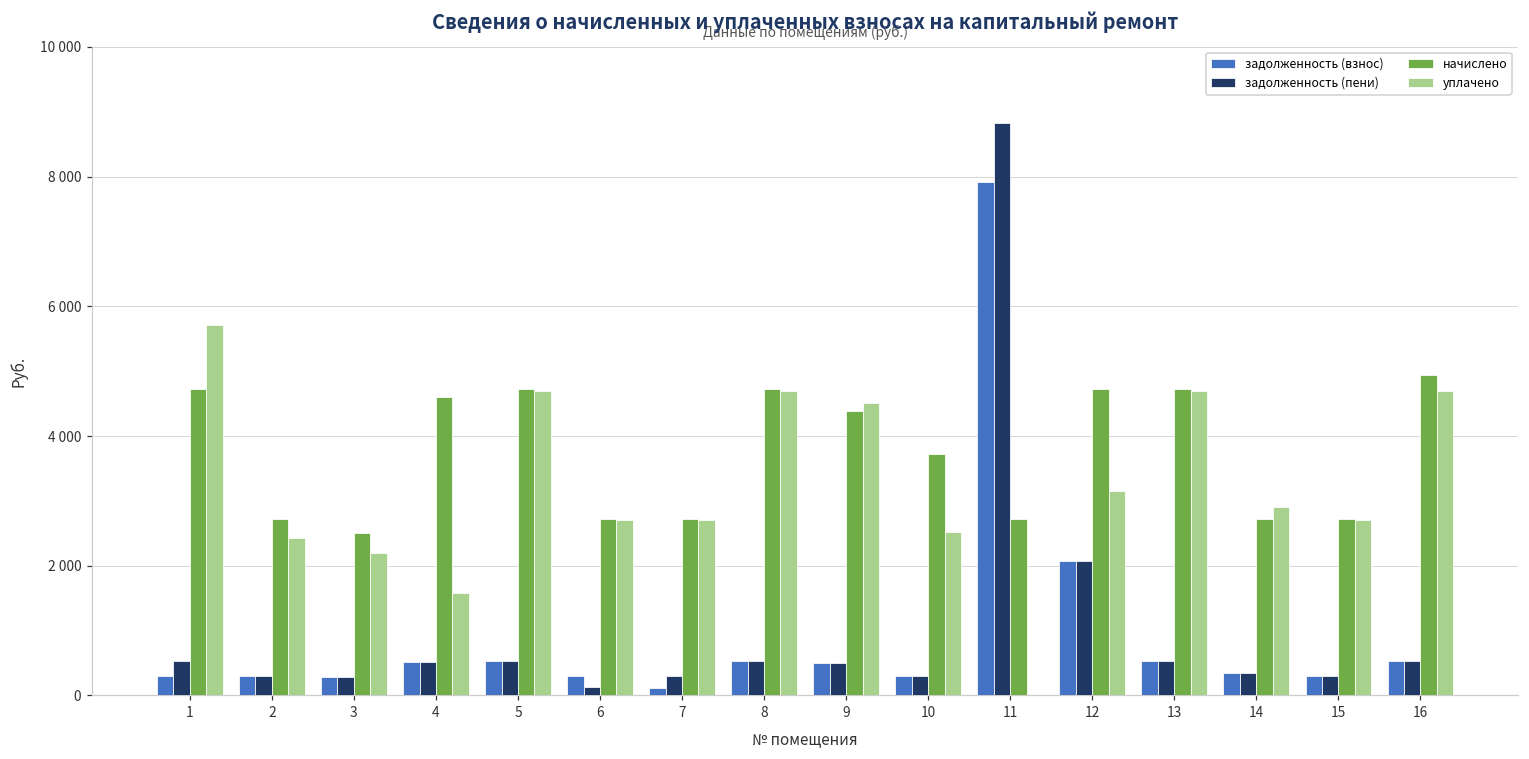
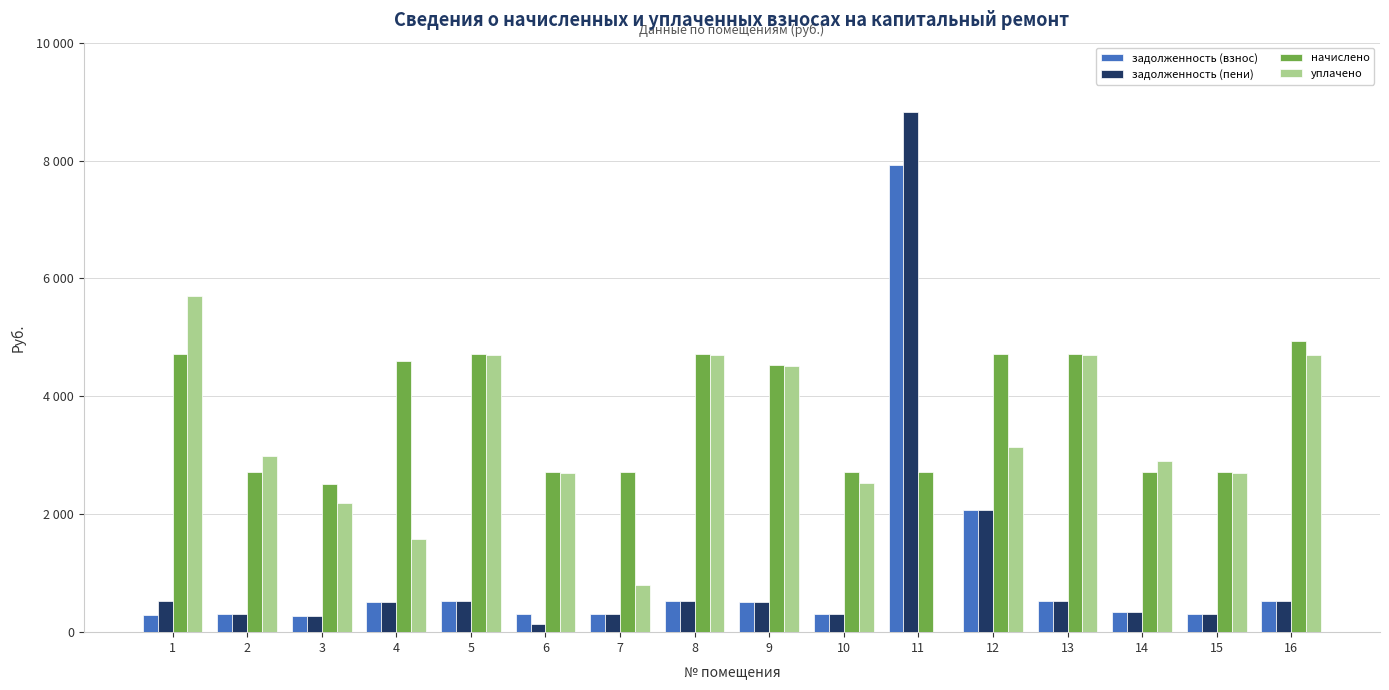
уплачено, 2: 2400 -> 3000
задолженность (взнос), 7: 100 -> 300
уплачено, 7: 2700 -> 800
начислено, 9: 4400 -> 4500
начислено, 10: 3700 -> 2700
